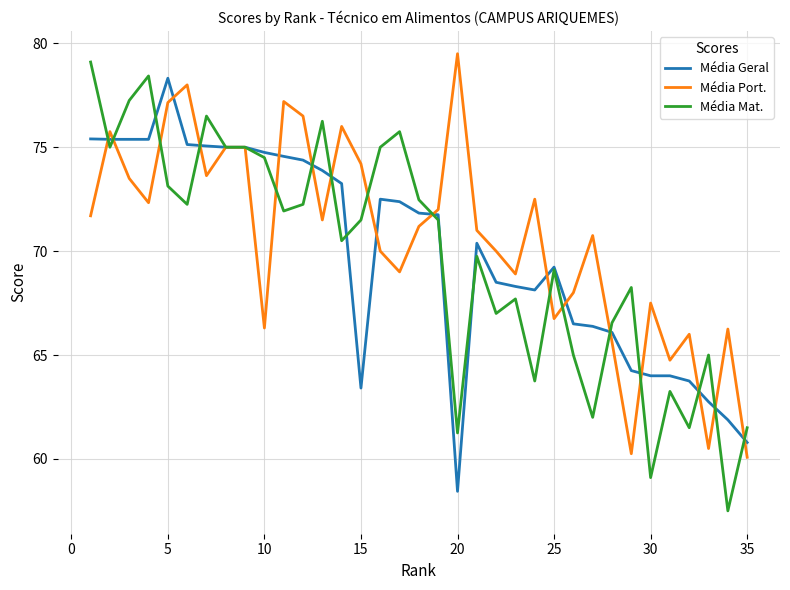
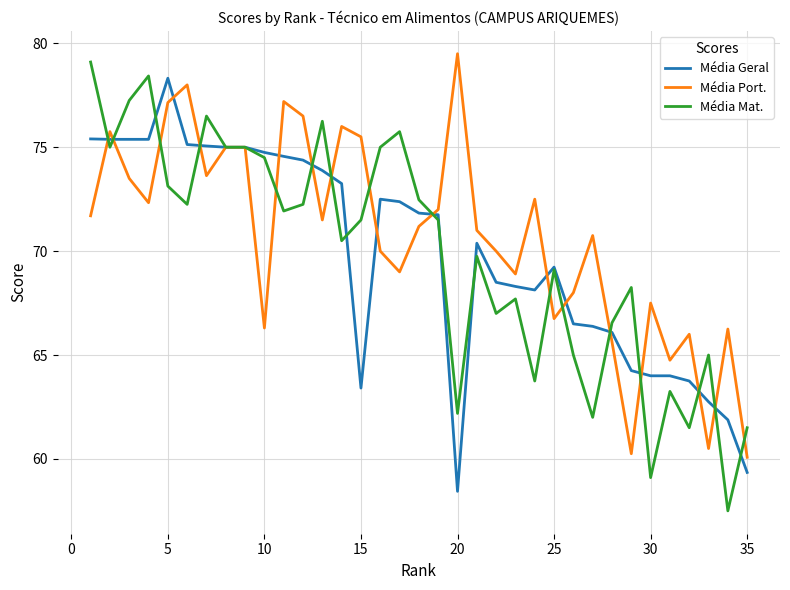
Média Port., 15: 74.2 -> 75.5
Média Mat., 20: 61.3 -> 62.2
Média Geral, 35: 60.8 -> 59.4
